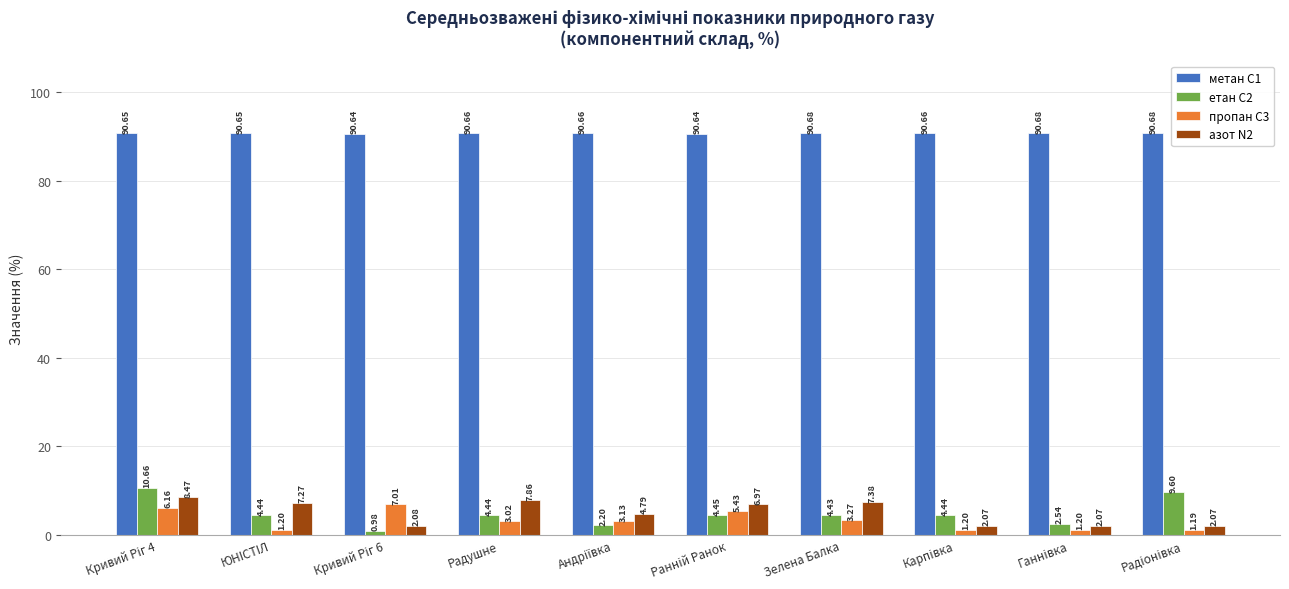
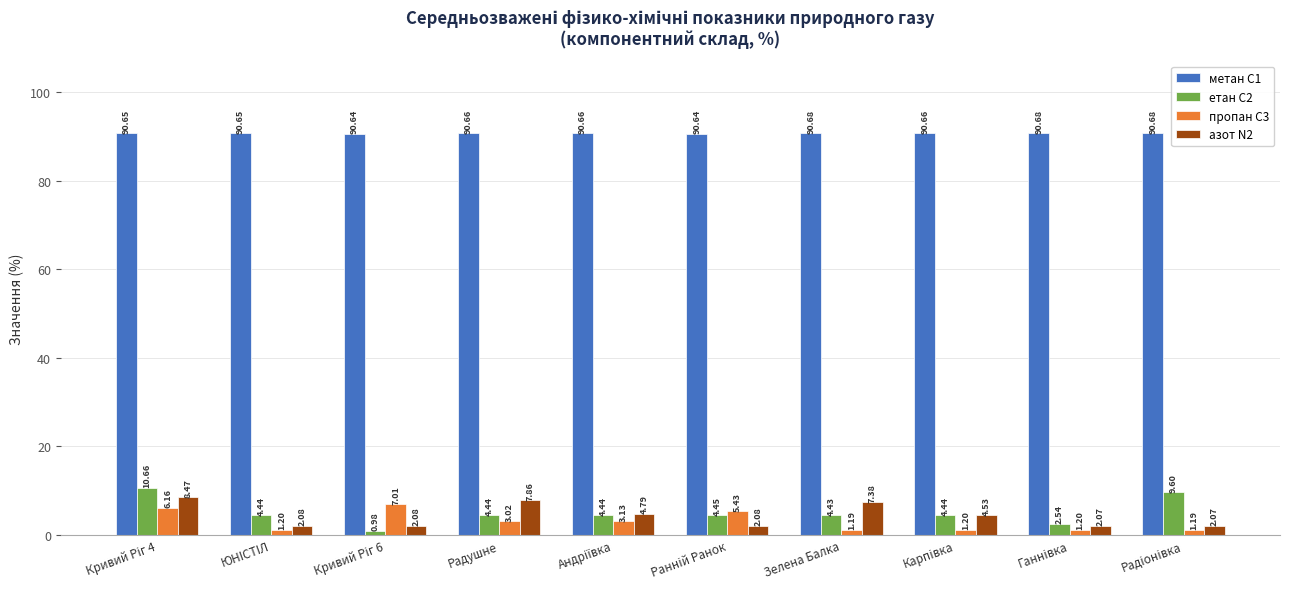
азот N2, ЮНІСТІЛ: 7.27 -> 2.08
етан С2, Андріївка: 2.20 -> 4.44
азот N2, Ранній Ранок: 6.97 -> 2.08
пропан С3, Зелена Балка: 3.27 -> 1.19
азот N2, Карпівка: 2.07 -> 4.53
